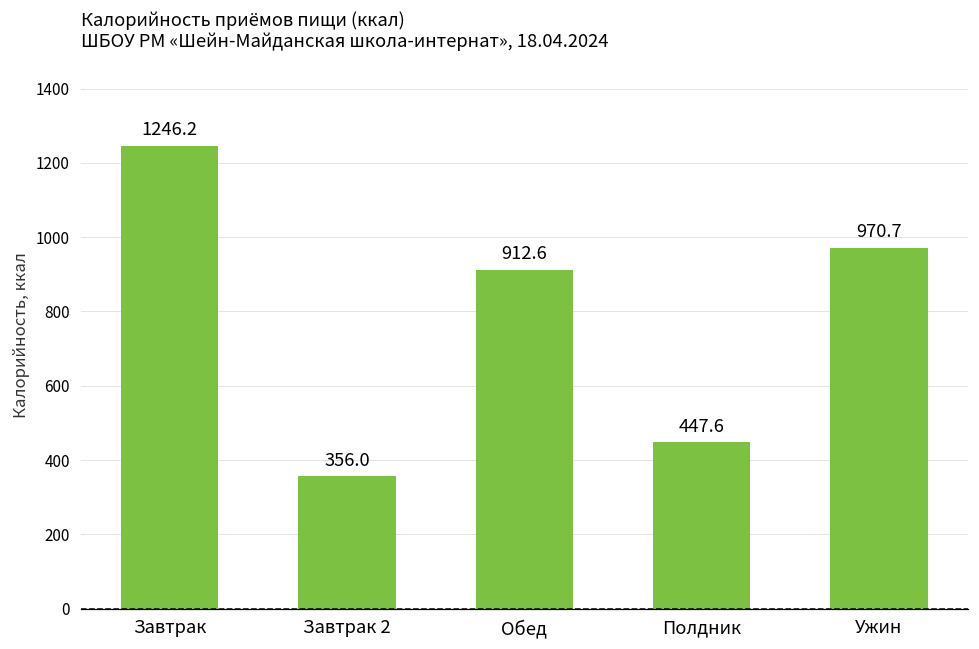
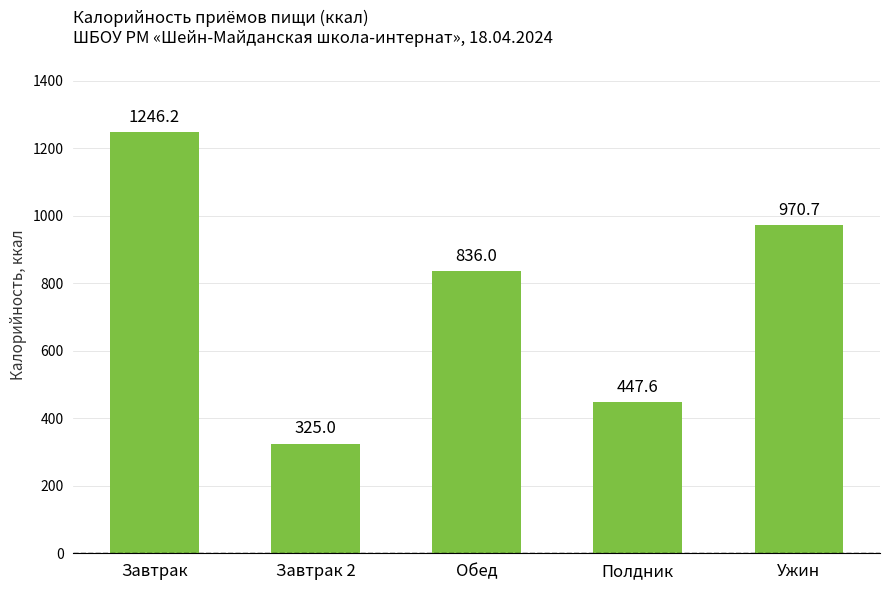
Завтрак 2: 356.0 -> 325.0
Обед: 912.6 -> 836.0
